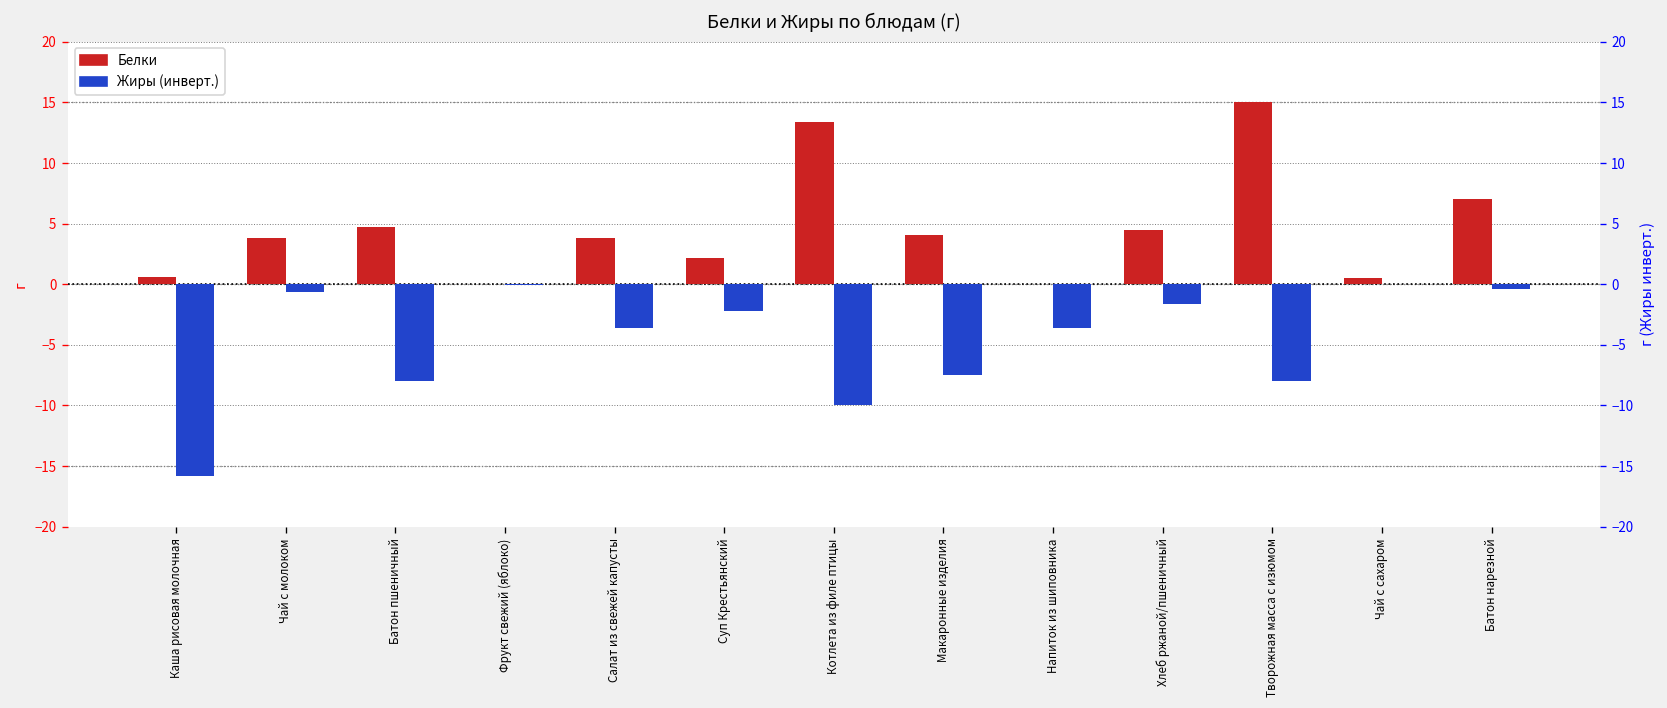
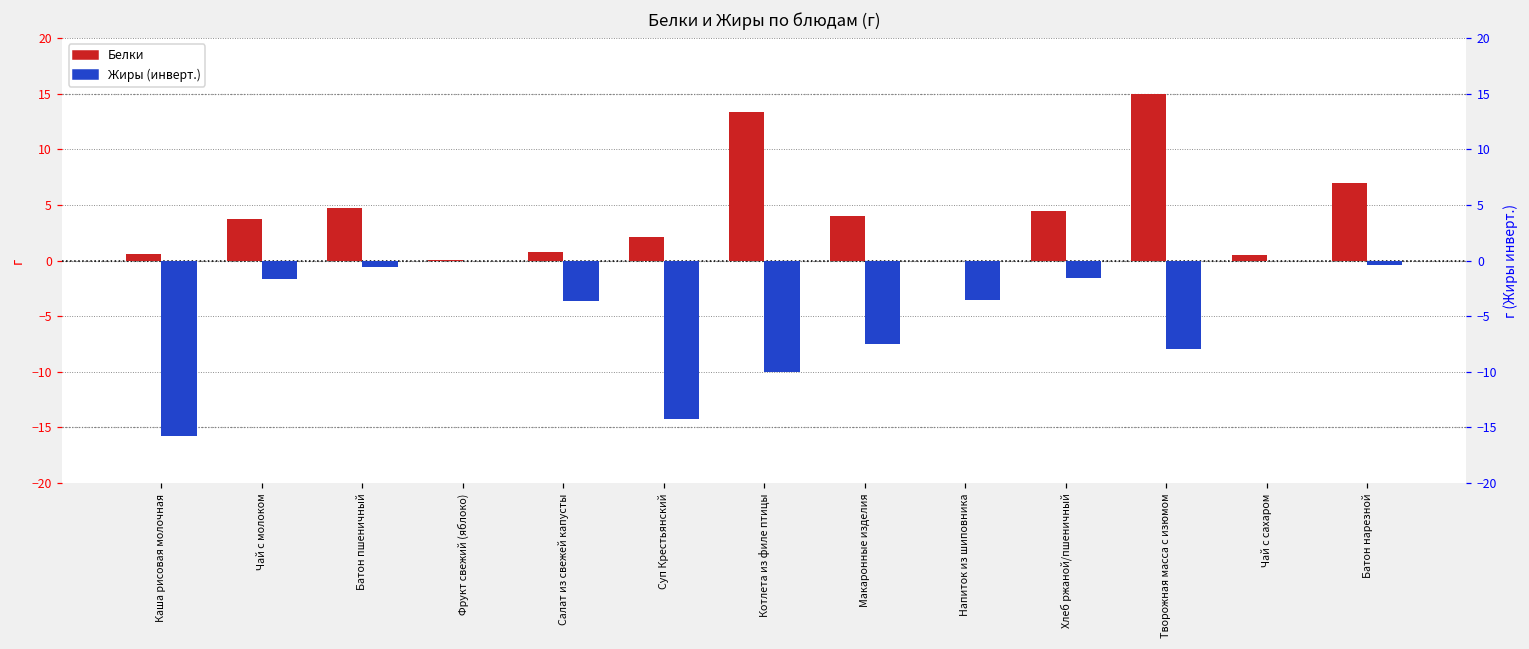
Жиры (инверт.), Чай с молоком: -0.7 -> -1.7
Жиры (инверт.), Батон пшеничный: -8.0 -> -0.6
Белки, Салат из свежей капусты: 3.9 -> 0.8
Жиры (инверт.), Суп Крестьянский: -2.2 -> -14.3
